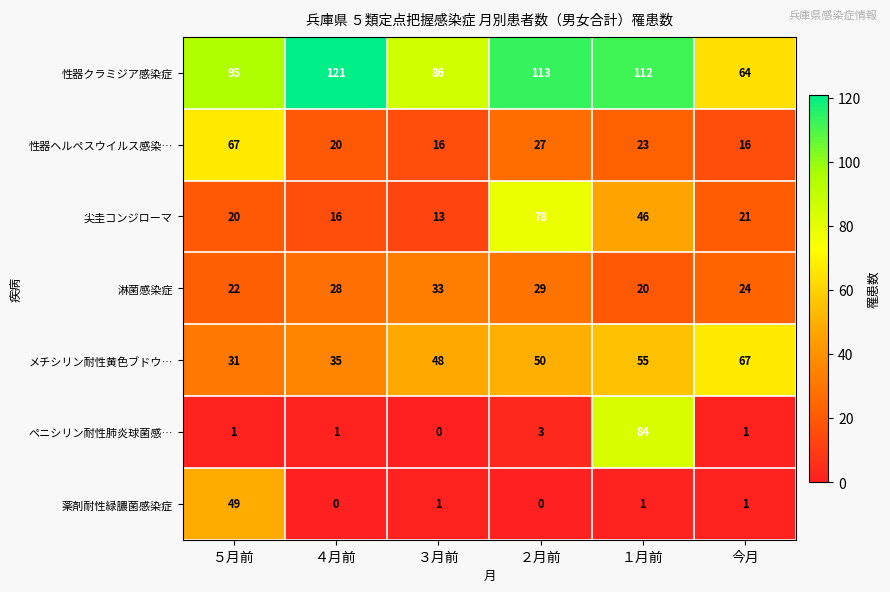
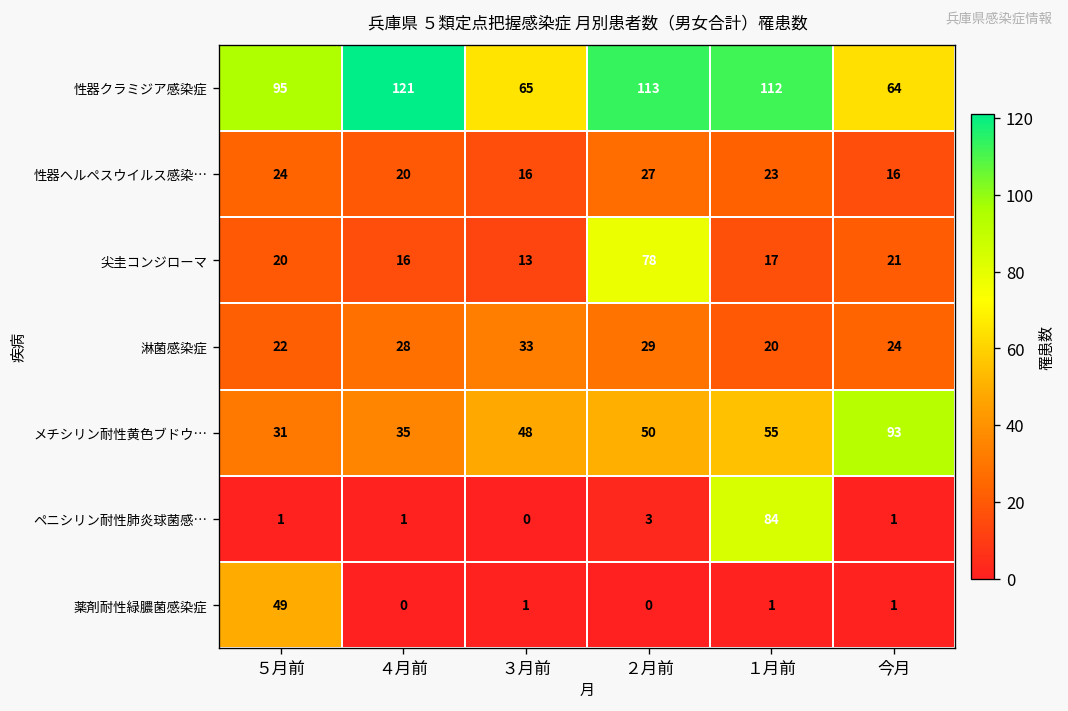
性器クラミジア感染症, ３月前: 86 -> 65
性器ヘルペスウイルス感染…, ５月前: 67 -> 24
尖圭コンジローマ, １月前: 46 -> 17
メチシリン耐性黄色ブドウ…, 今月: 67 -> 93
